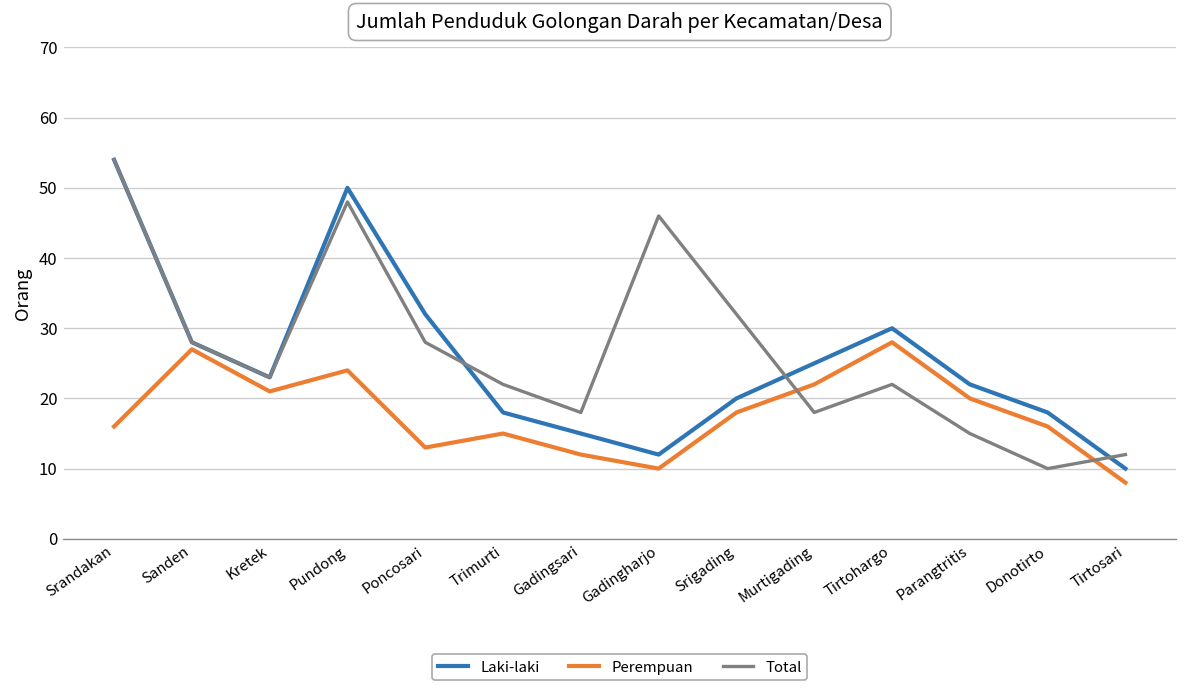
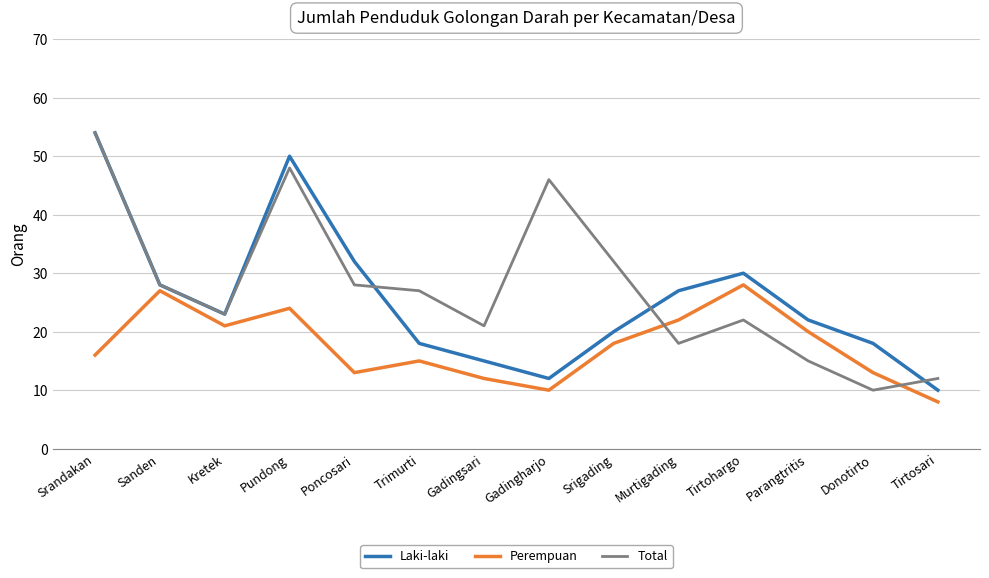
Total, Trimurti: 22 -> 27
Total, Gadingsari: 18 -> 21
Laki-laki, Murtigading: 25 -> 27
Perempuan, Donotirto: 16 -> 13
